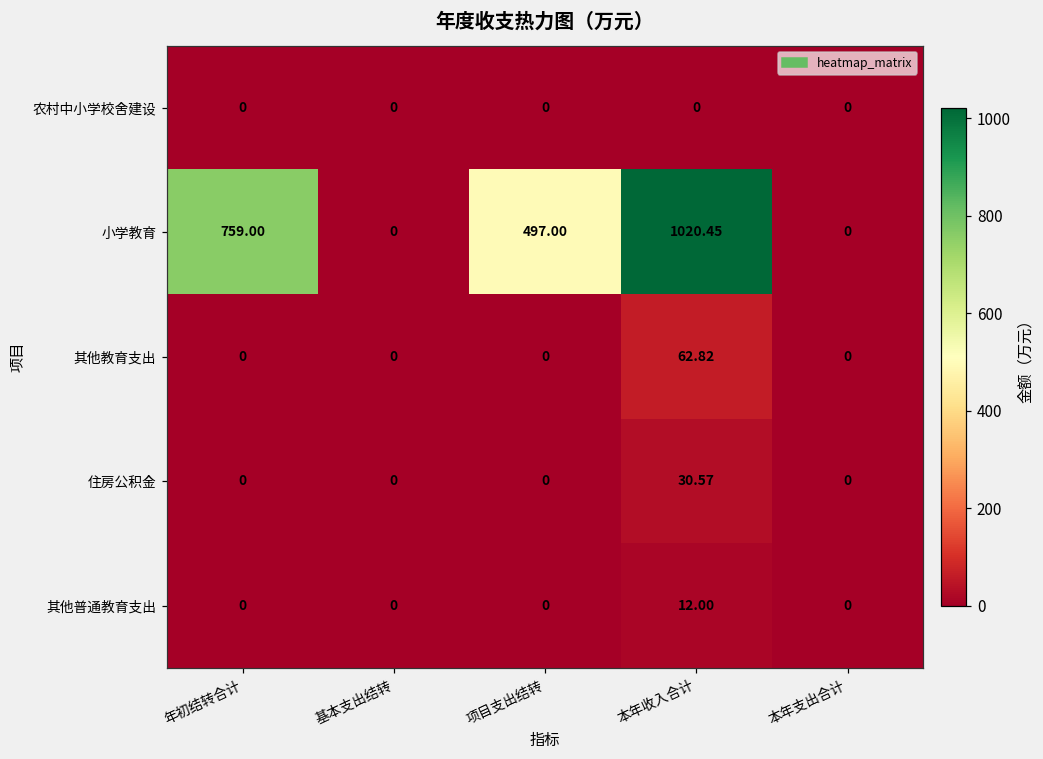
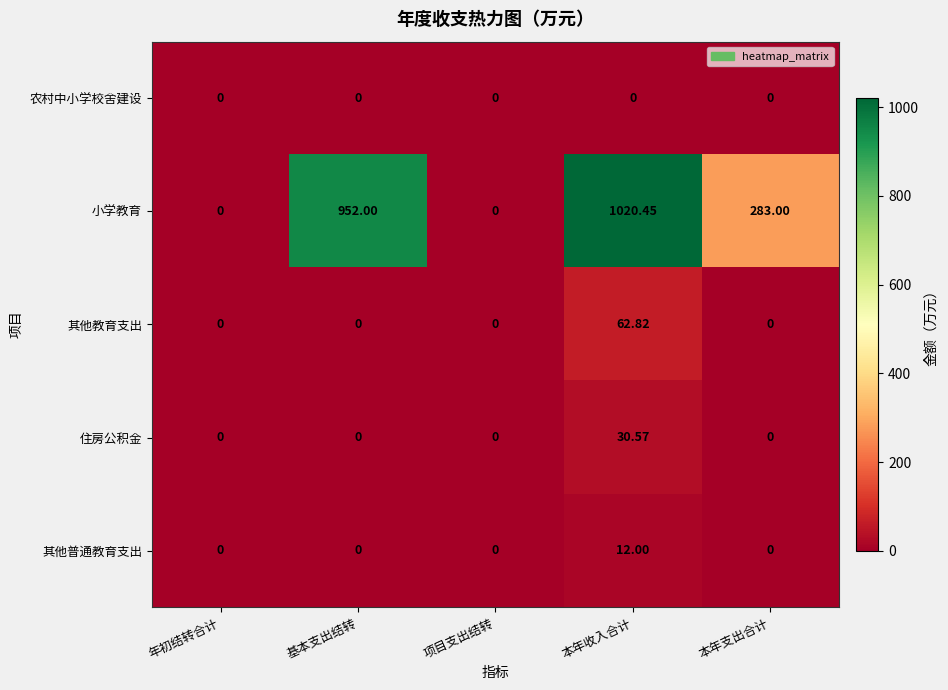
小学教育, 年初结转合计: 759.00 -> 0
小学教育, 基本支出结转: 0 -> 952.00
小学教育, 项目支出结转: 497.00 -> 0
小学教育, 本年支出合计: 0 -> 283.00
